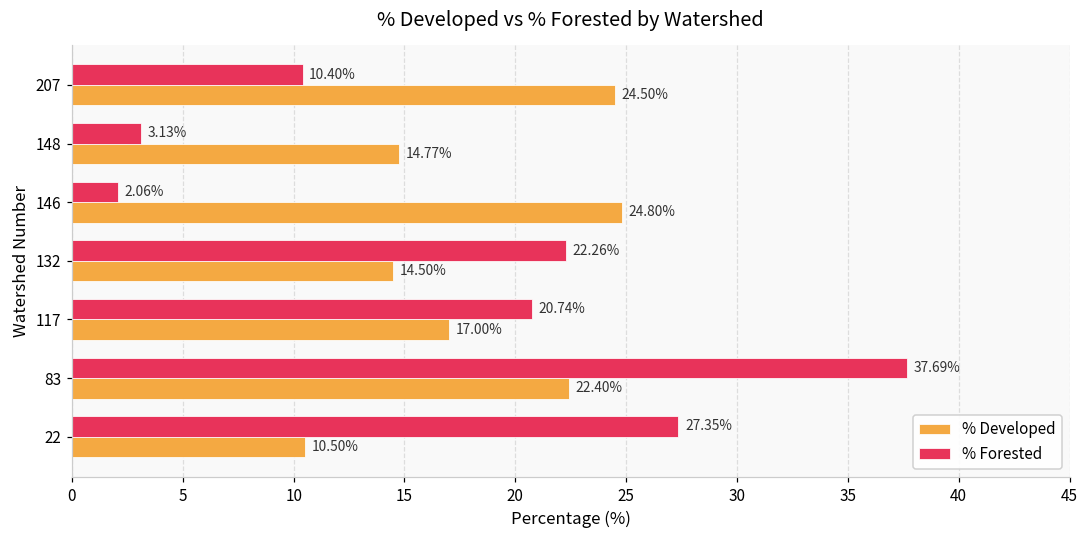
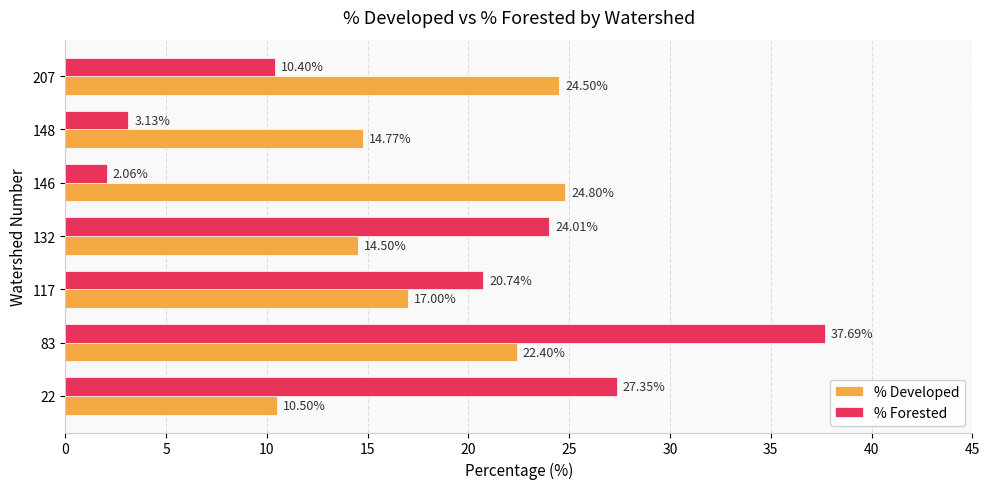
% Forested, 132: 22.26% -> 24.01%
